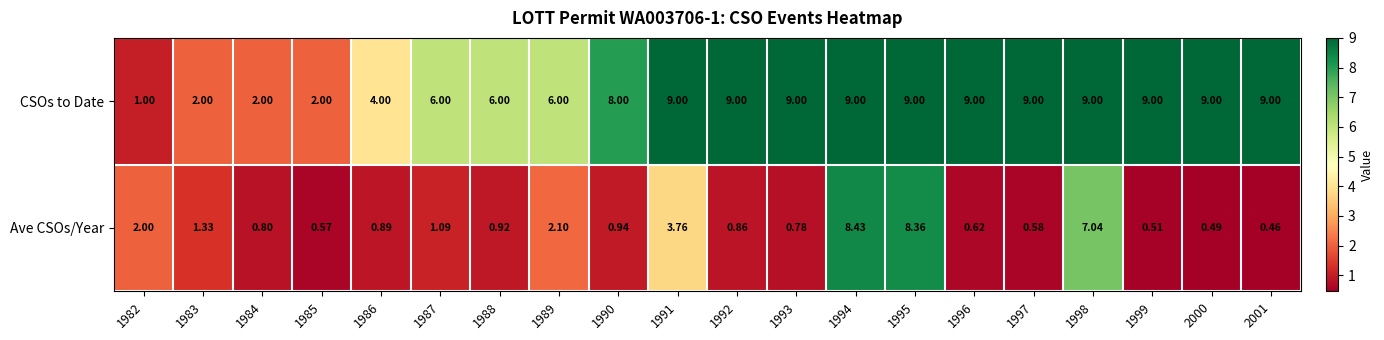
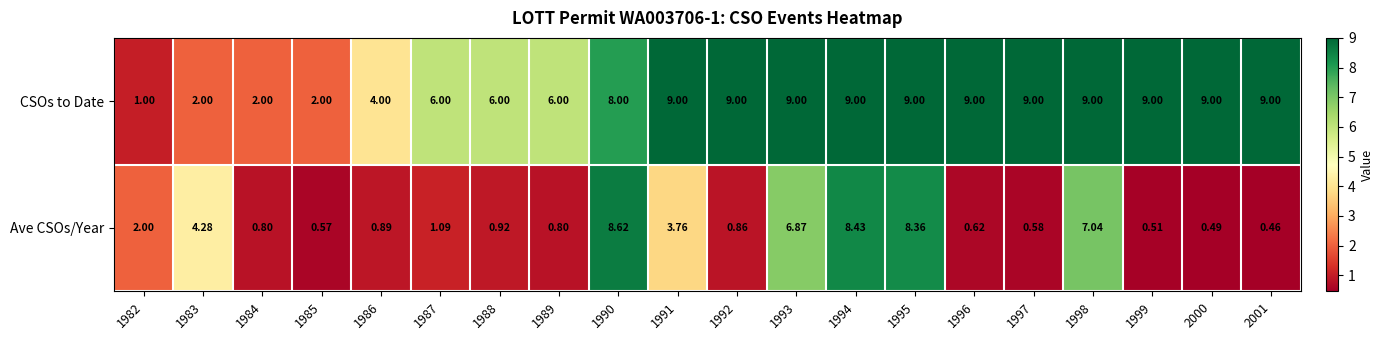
Ave CSOs/Year, 1983: 1.33 -> 4.28
Ave CSOs/Year, 1989: 2.10 -> 0.80
Ave CSOs/Year, 1990: 0.94 -> 8.62
Ave CSOs/Year, 1993: 0.78 -> 6.87
